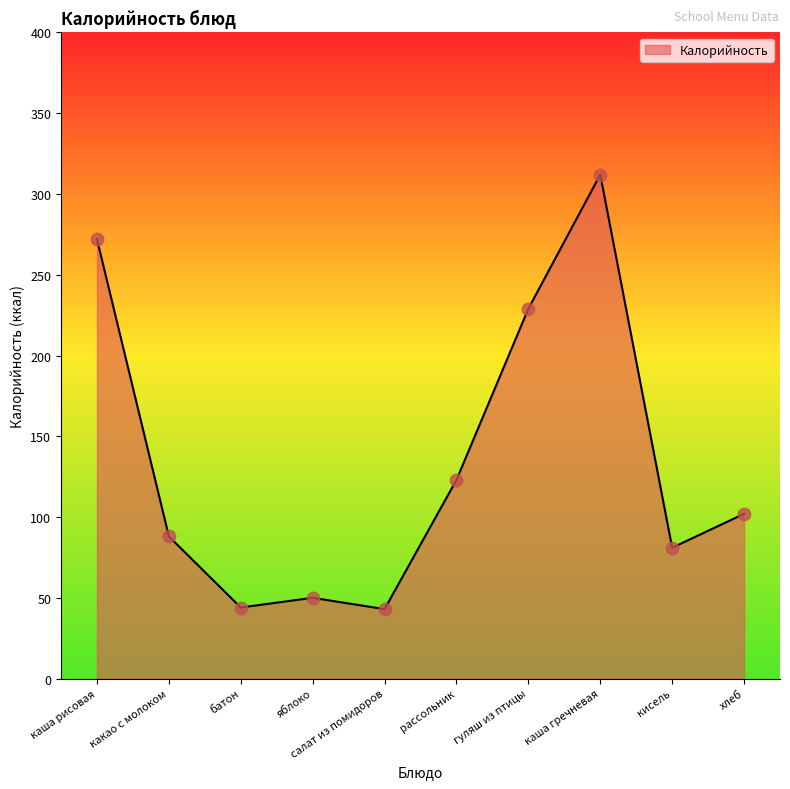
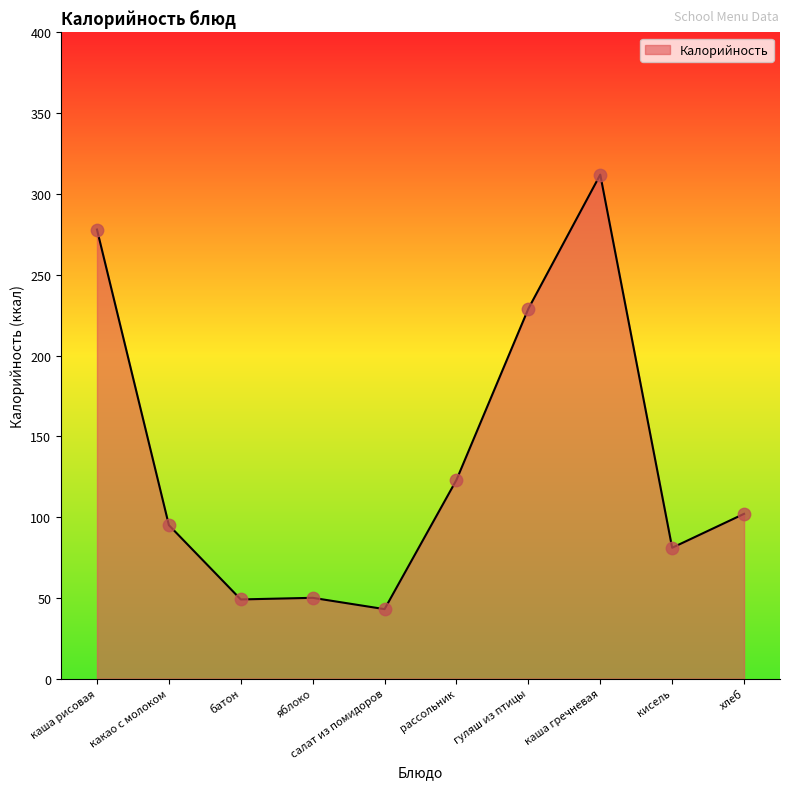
каша рисовая: 272 -> 278
какао с молоком: 88 -> 95
батон: 44 -> 49
